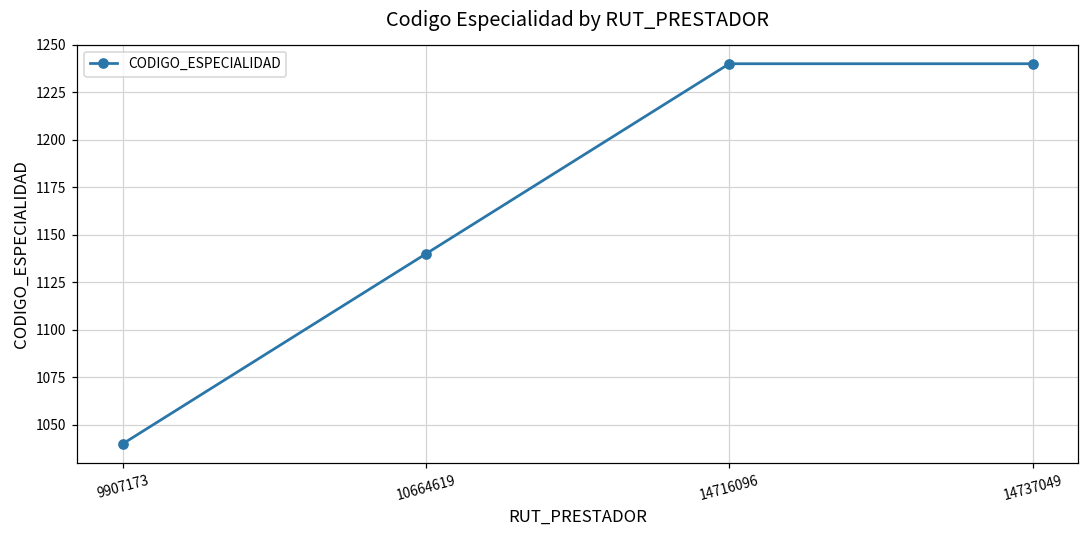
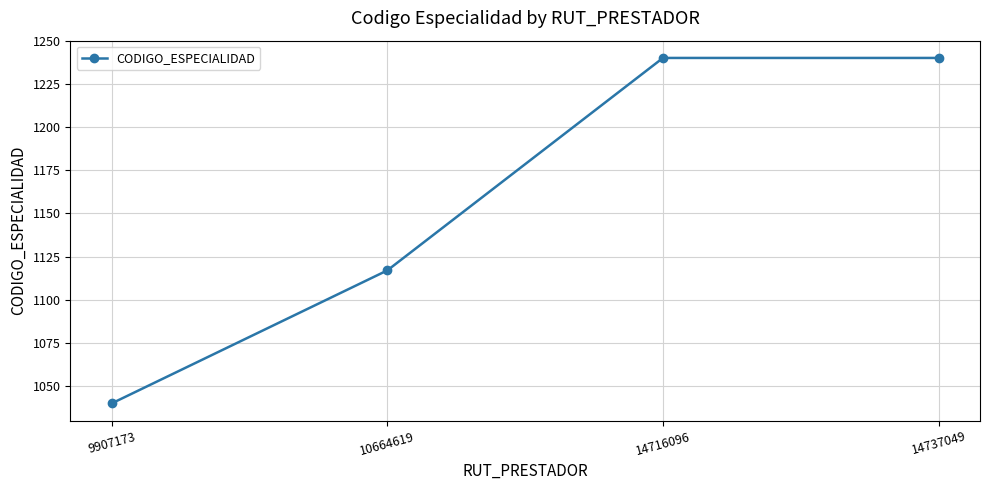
10664619: 1140 -> 1117
